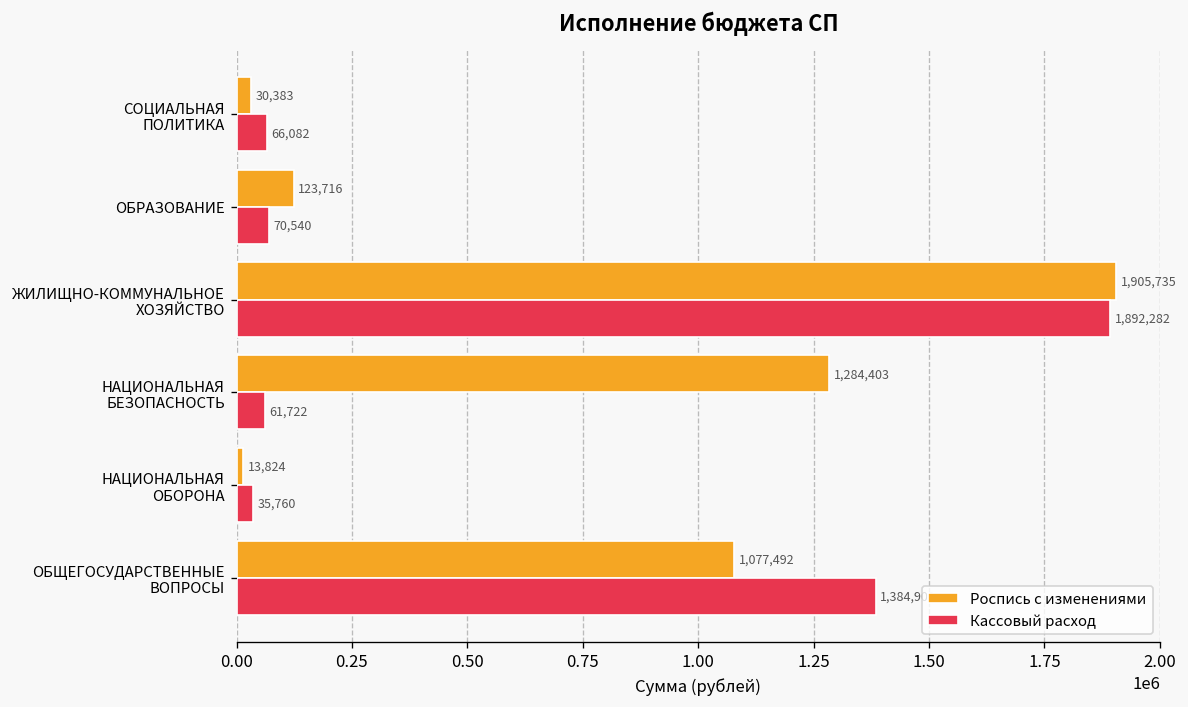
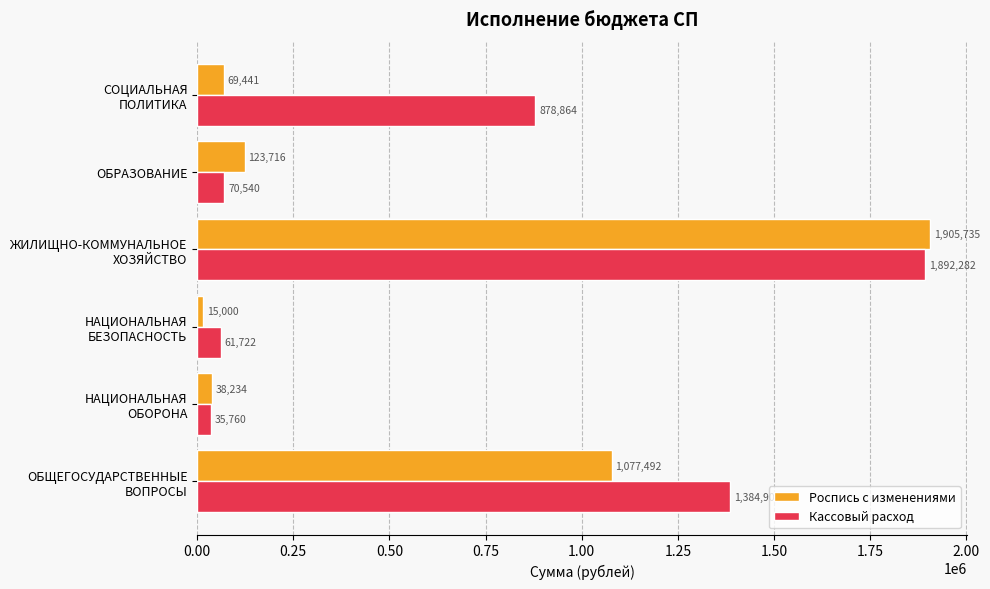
Роспись с изменениями, СОЦИАЛЬНАЯ ПОЛИТИКА: 30,383 -> 69,441
Кассовый расход, СОЦИАЛЬНАЯ ПОЛИТИКА: 66,082 -> 878,864
Роспись с изменениями, НАЦИОНАЛЬНАЯ БЕЗОПАСНОСТЬ: 1,284,403 -> 15,000
Роспись с изменениями, НАЦИОНАЛЬНАЯ ОБОРОНА: 13,824 -> 38,234
